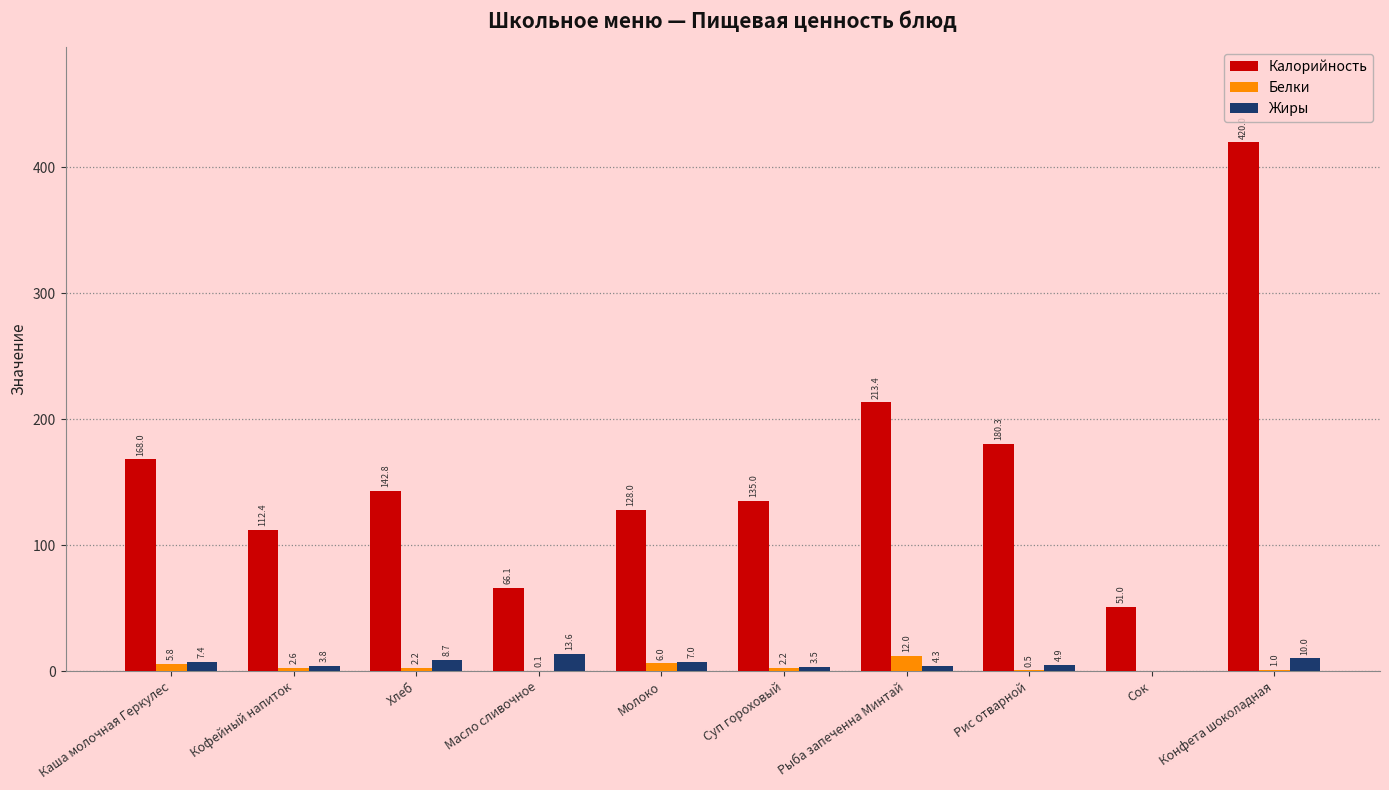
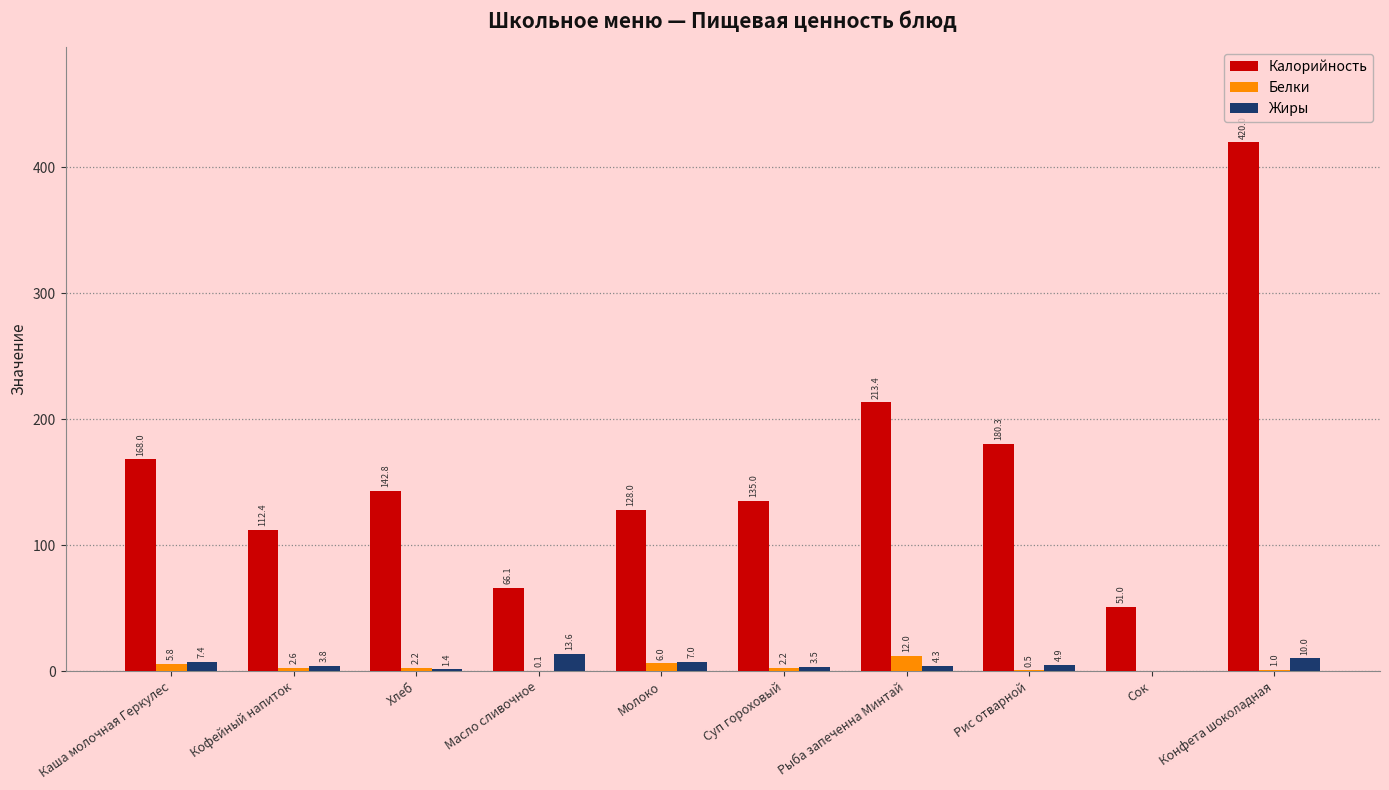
Жиры, Хлеб: 8.7 -> 1.4
